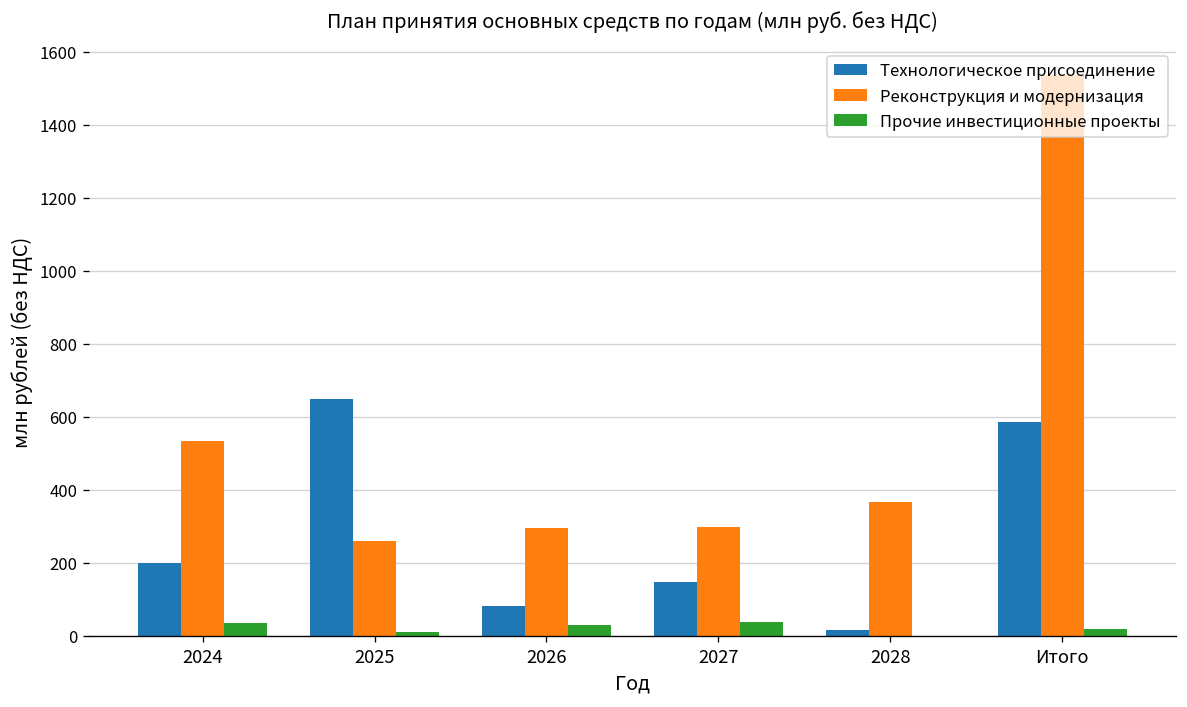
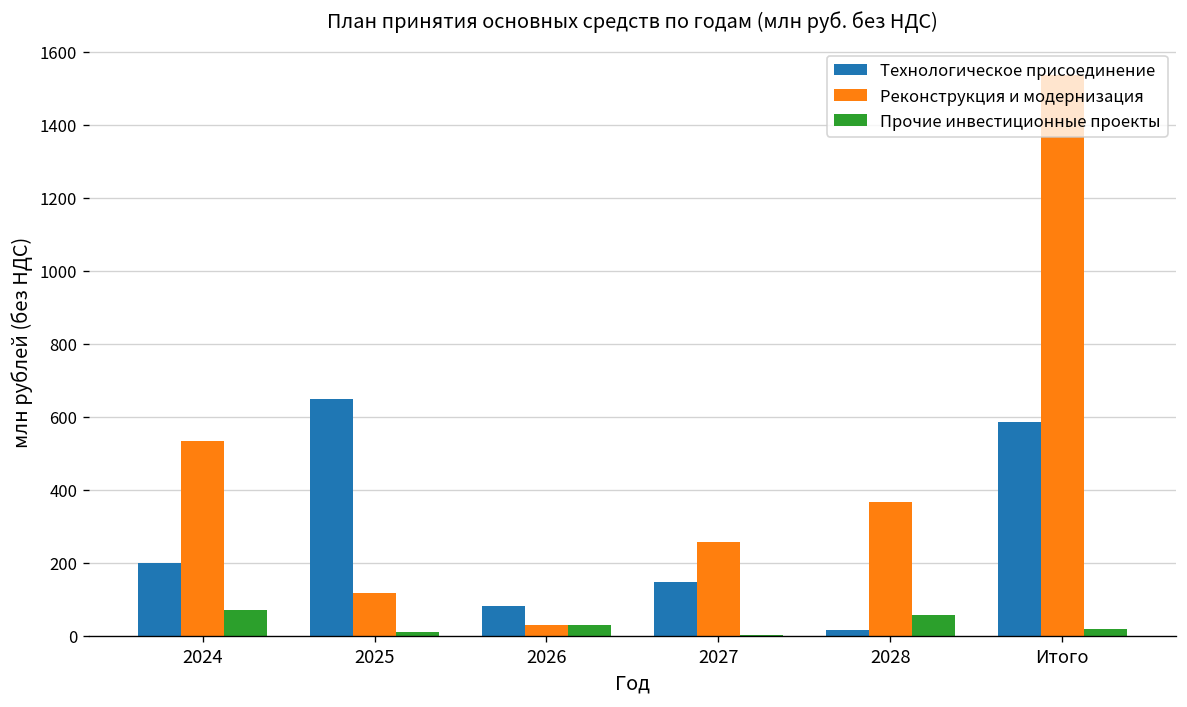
Прочие инвестиционные проекты, 2024: 40 -> 70
Реконструкция и модернизация, 2025: 260 -> 120
Реконструкция и модернизация, 2026: 290 -> 30
Реконструкция и модернизация, 2027: 300 -> 260
Прочие инвестиционные проекты, 2027: 40 -> 0
Прочие инвестиционные проекты, 2028: 0 -> 60
